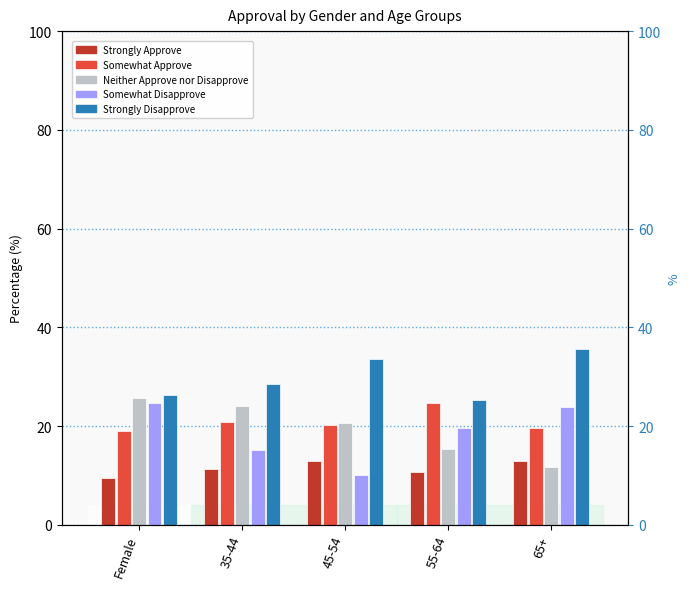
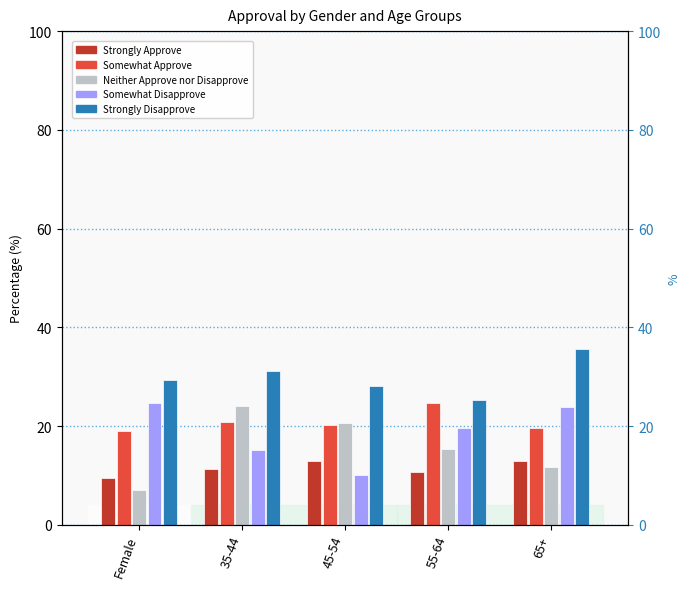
Neither Approve nor Disapprove, Female: 26 -> 7
Strongly Disapprove, Female: 26 -> 29
Strongly Disapprove, 35-44: 29 -> 31
Strongly Disapprove, 45-54: 34 -> 28
